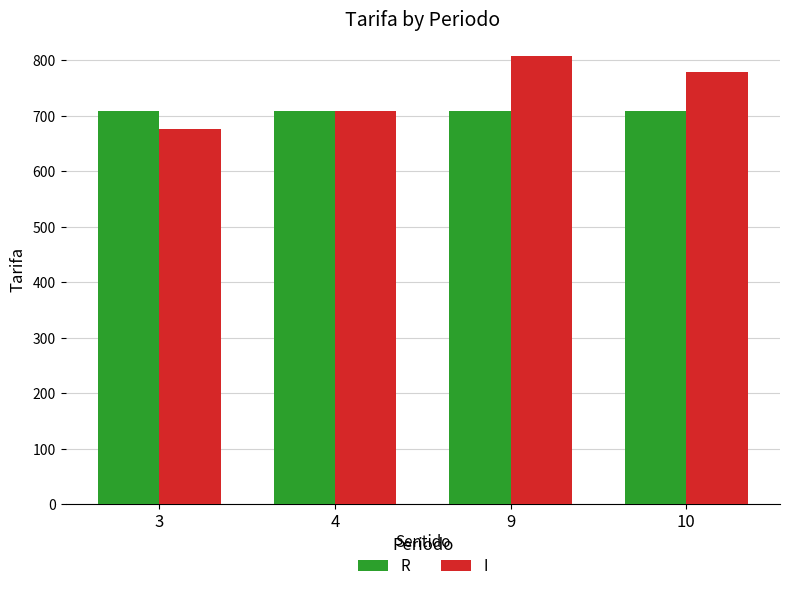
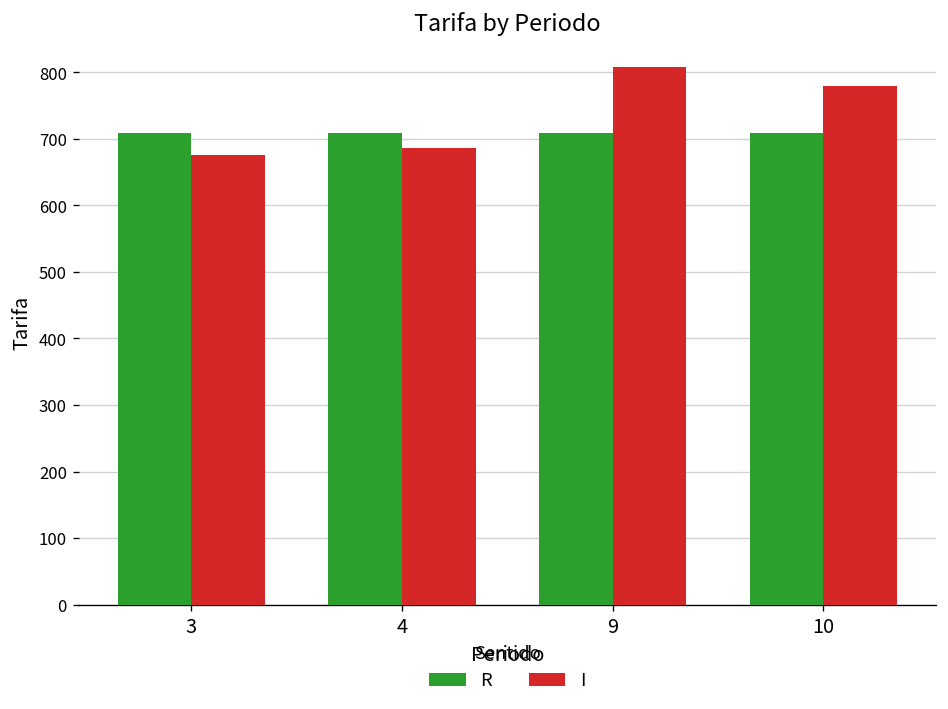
I, 4: 710 -> 690
